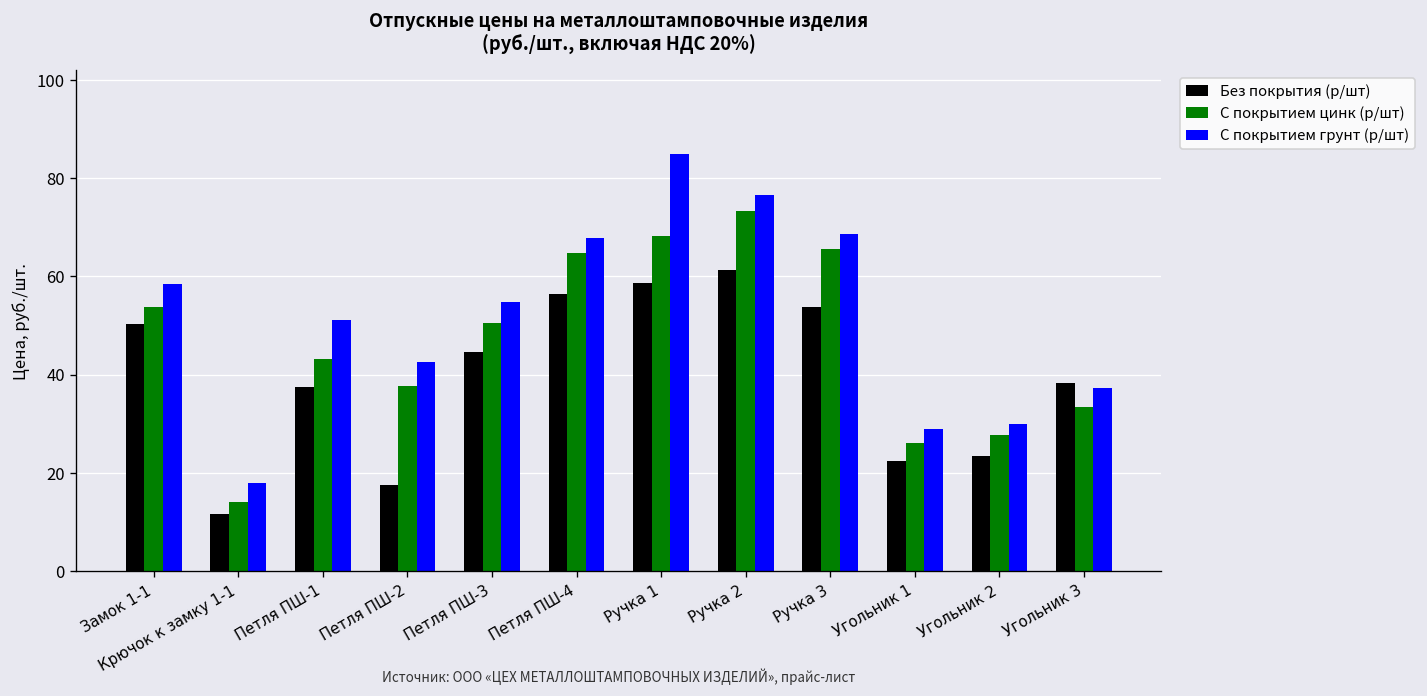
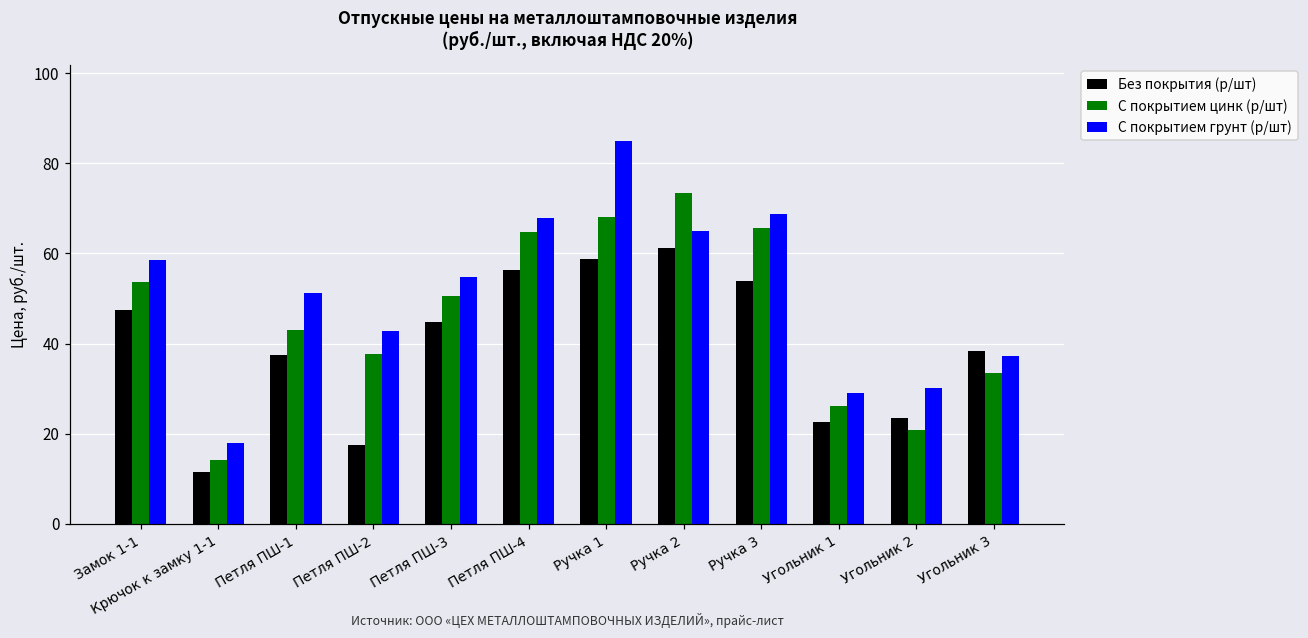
Без покрытия (р/шт), Замок 1-1: 50 -> 47
С покрытием грунт (р/шт), Ручка 2: 76 -> 65
С покрытием цинк (р/шт), Угольник 2: 28 -> 21
